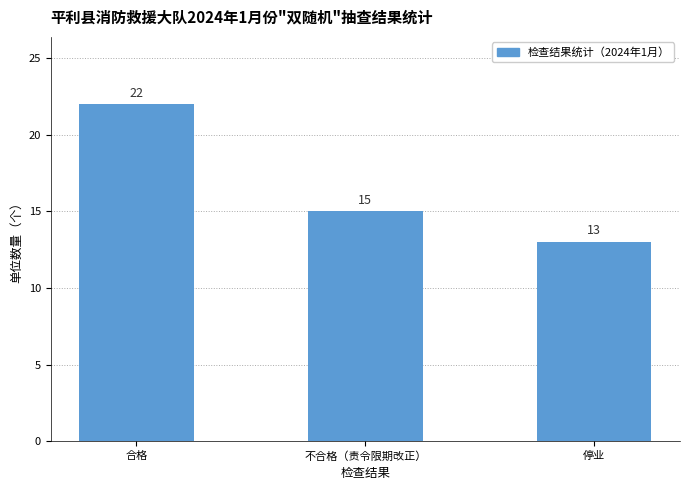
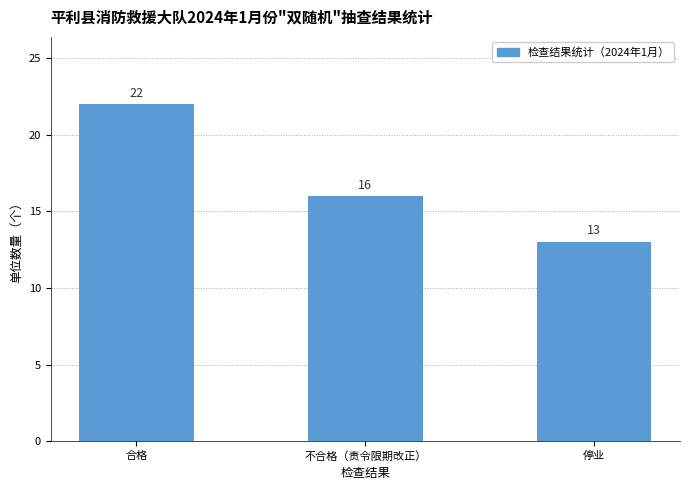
不合格（责令限期改正）: 15 -> 16
